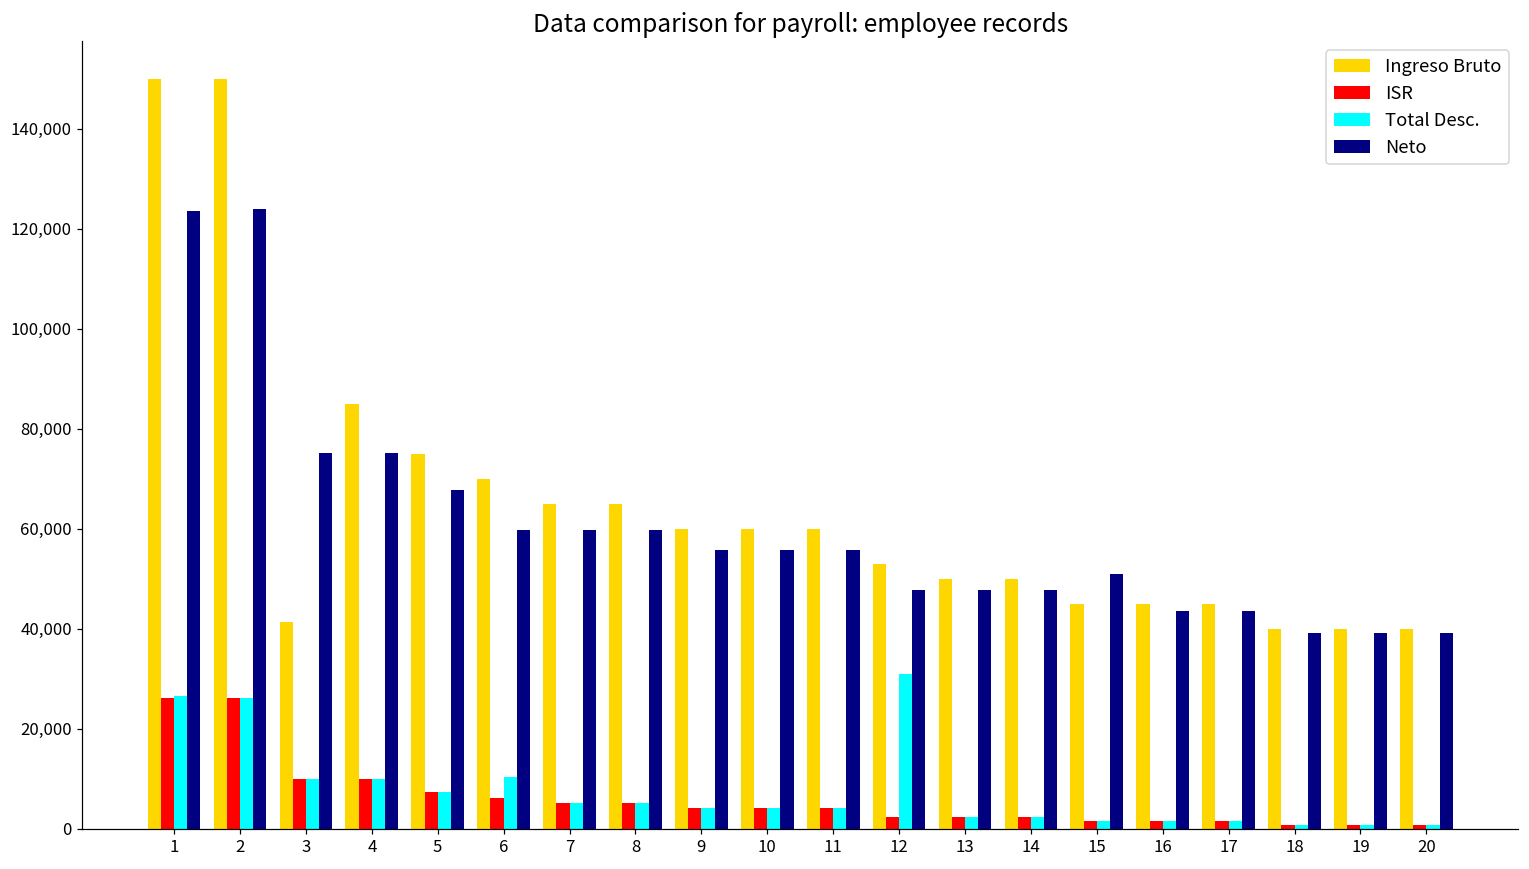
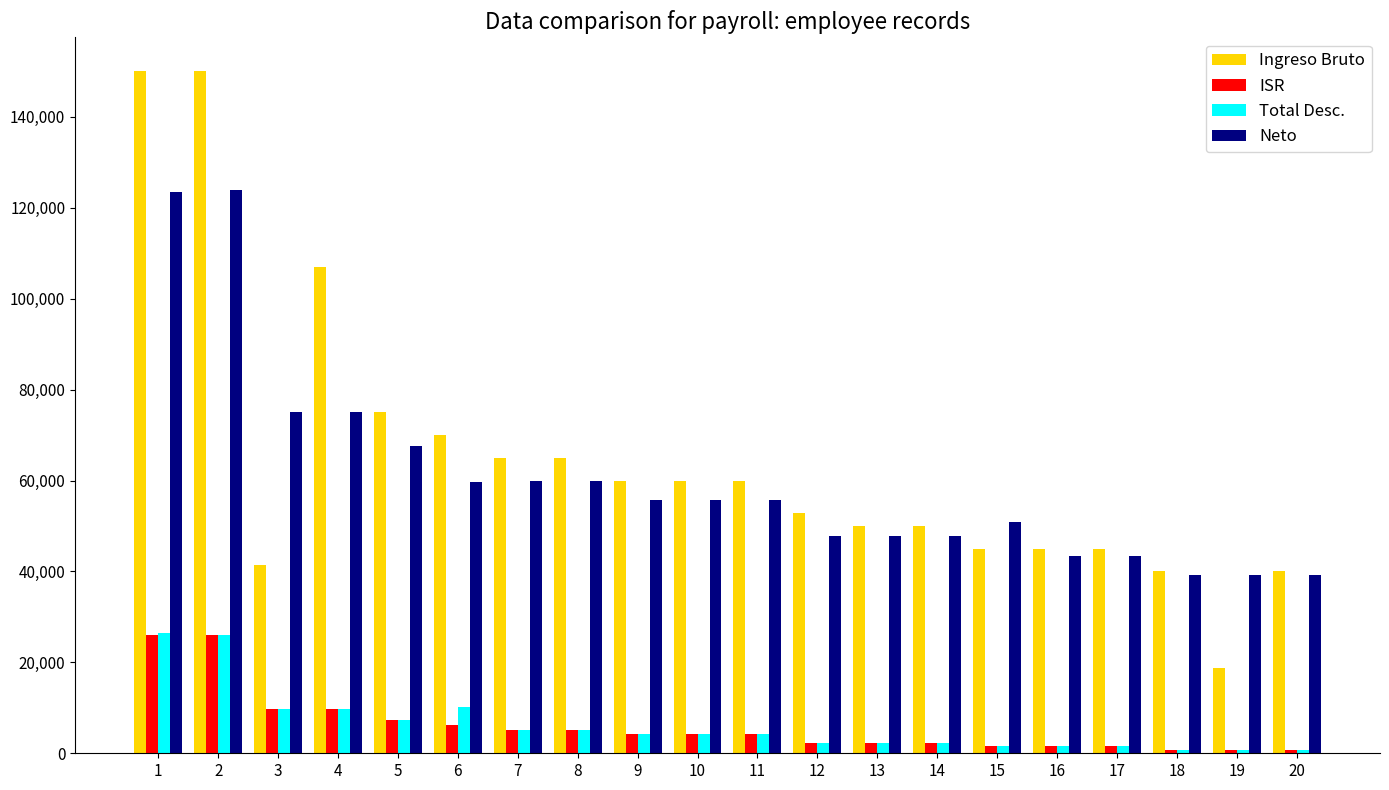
Ingreso Bruto, 4: 85,000 -> 107,000
Total Desc., 12: 31,000 -> 2,000
Ingreso Bruto, 19: 40,000 -> 19,000
